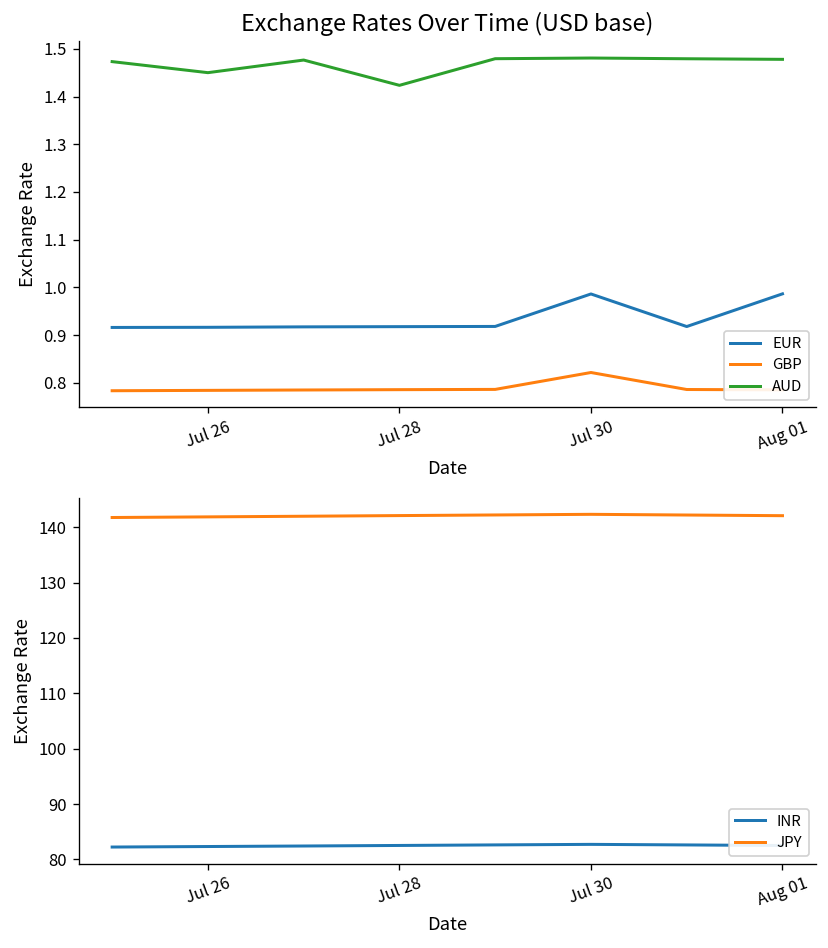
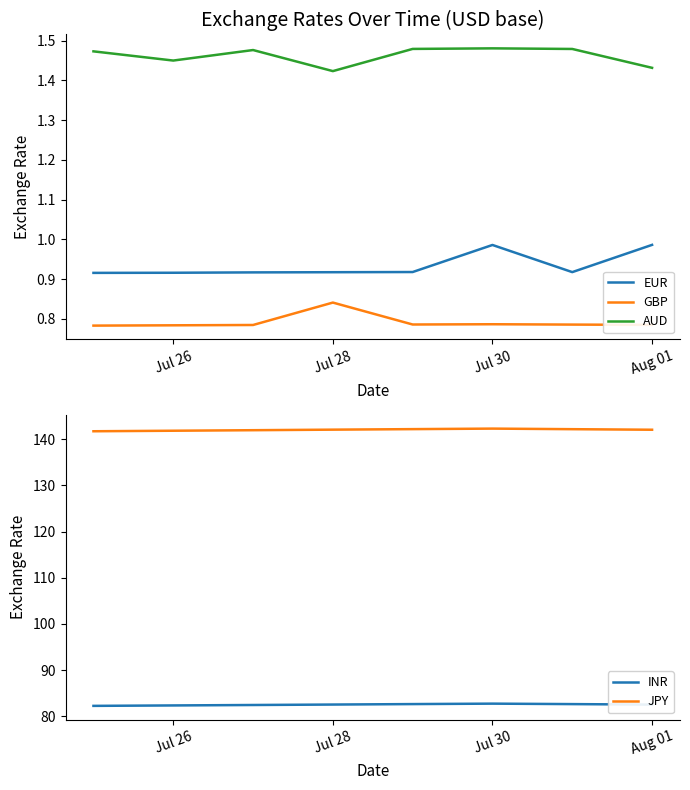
Exchange Rates Over Time (USD base), GBP, Jul 28: 0.79 -> 0.84
Exchange Rates Over Time (USD base), GBP, Jul 30: 0.82 -> 0.79
Exchange Rates Over Time (USD base), AUD, Aug 01: 1.48 -> 1.43
